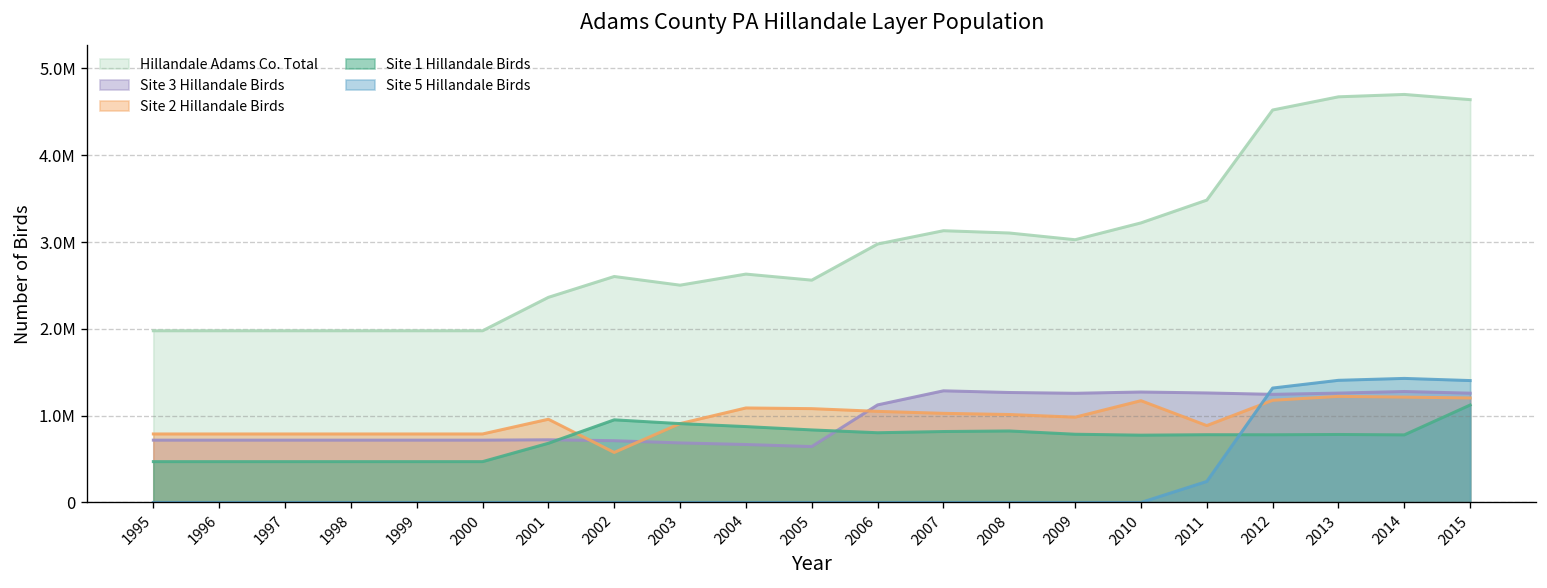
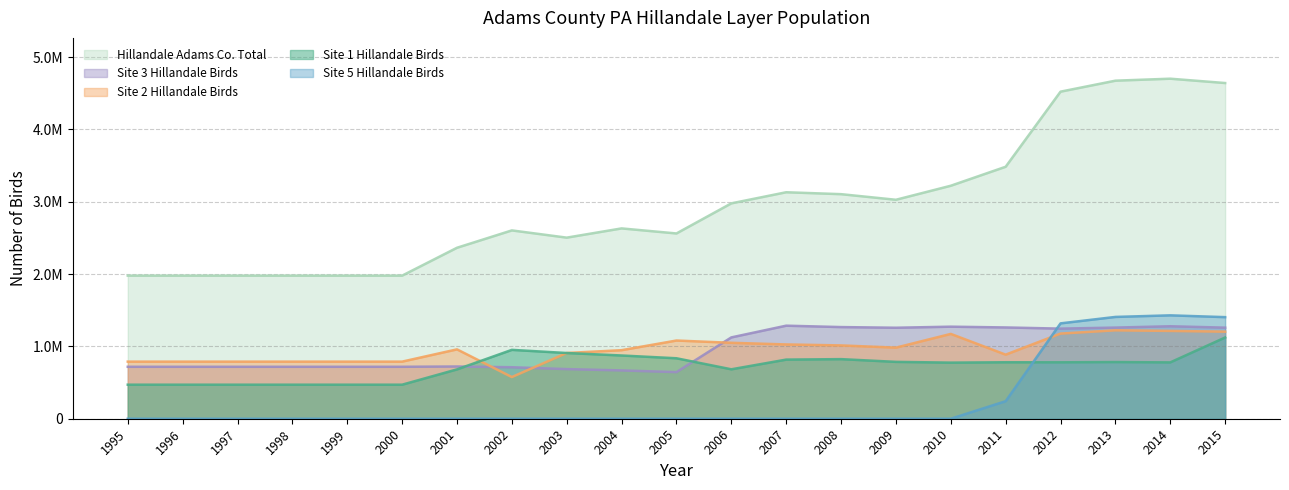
Site 2 Hillandale Birds, 2004: 1100000 -> 900000
Site 1 Hillandale Birds, 2006: 800000 -> 700000
